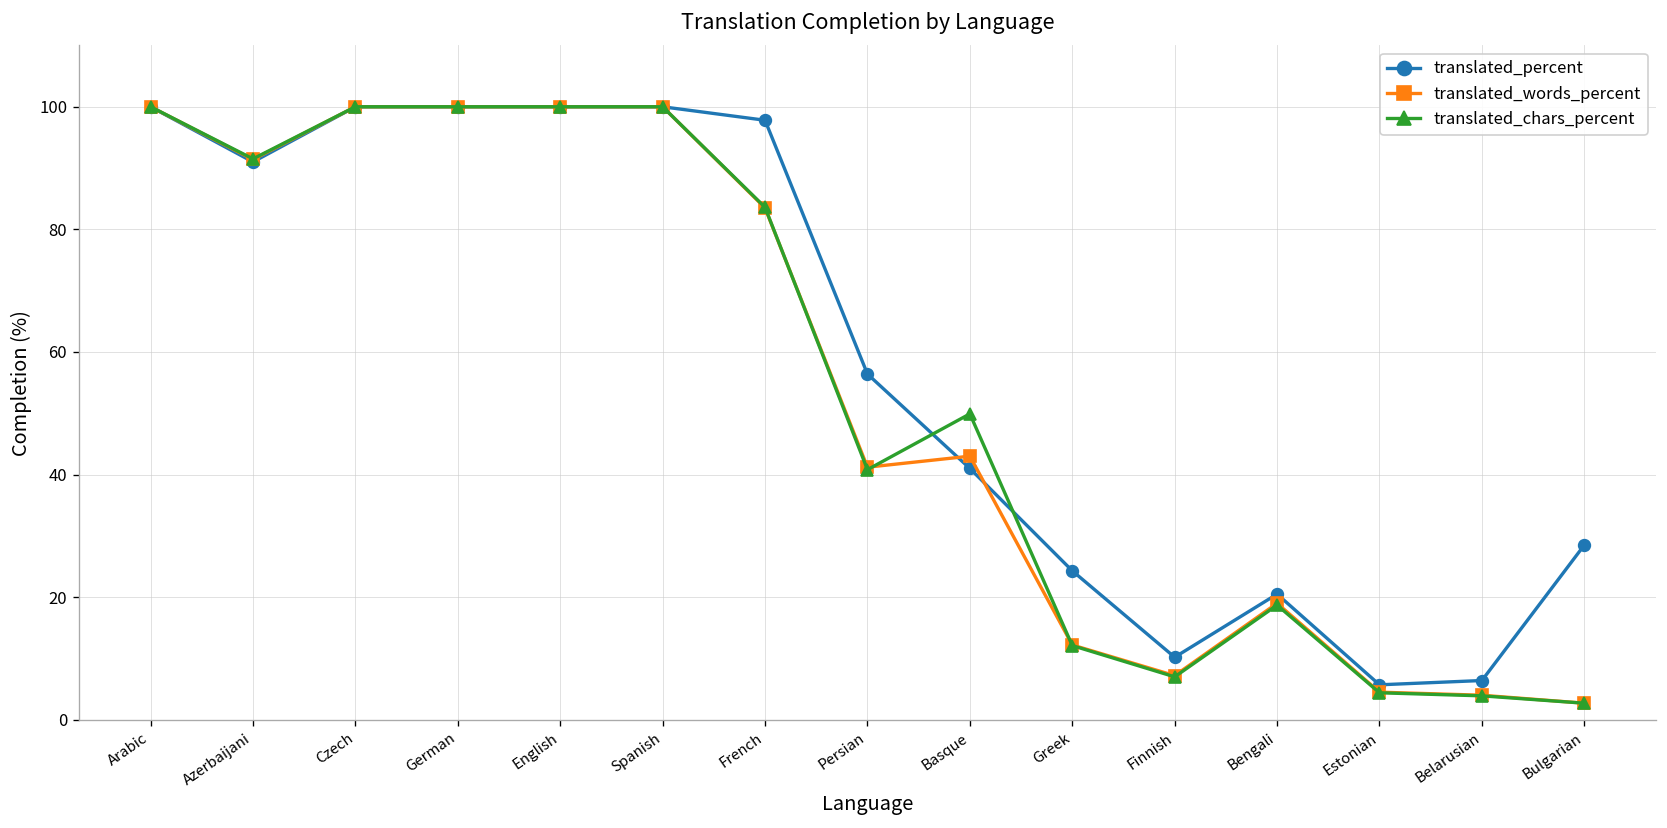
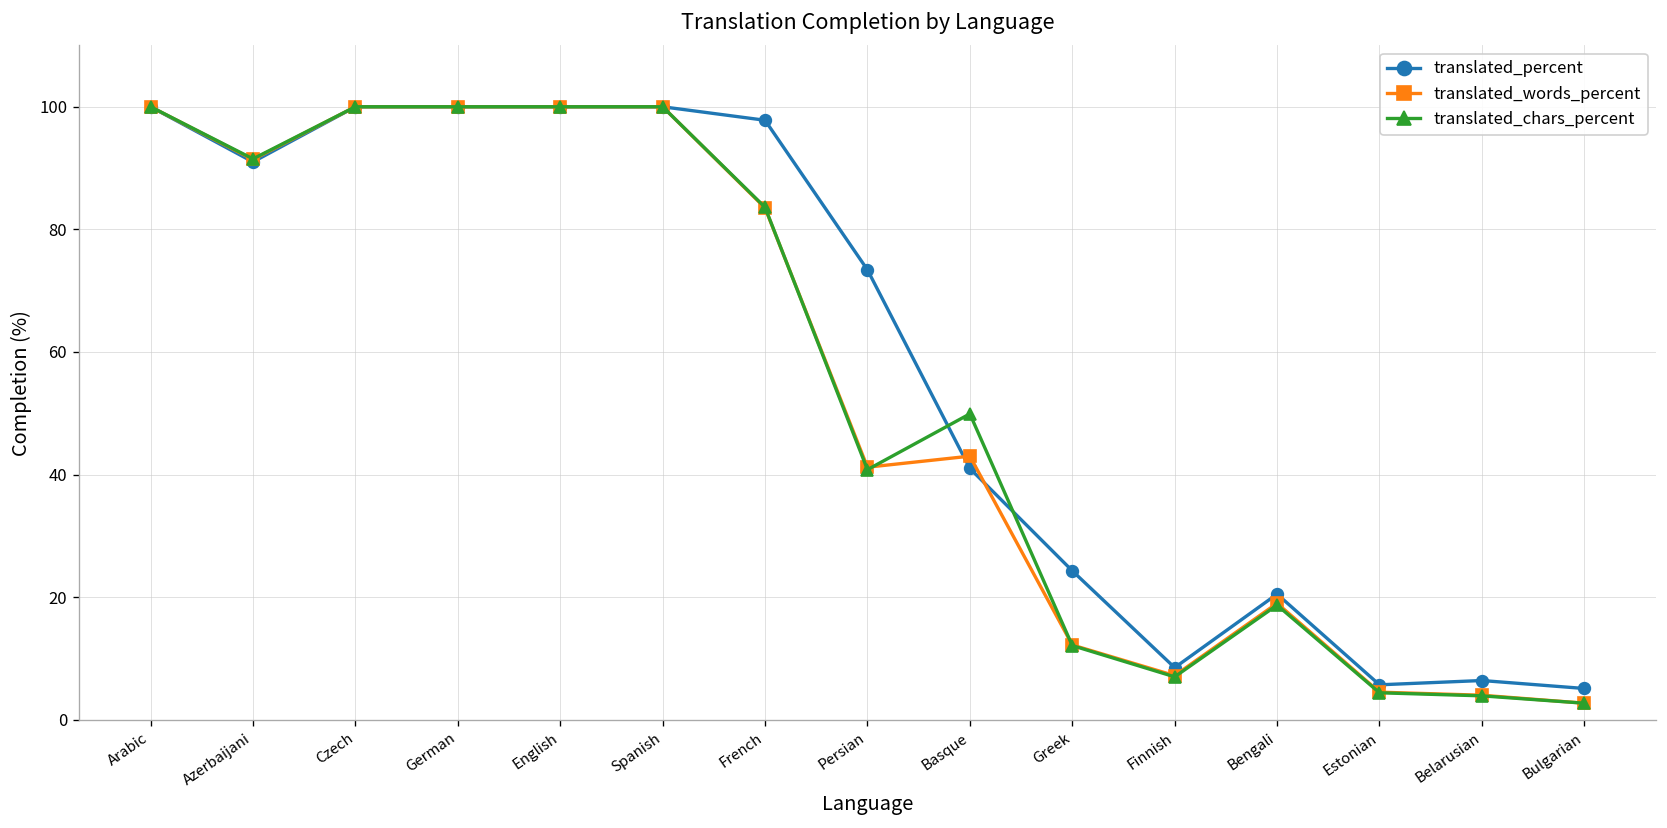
translated_percent, Persian: 56 -> 73
translated_percent, Finnish: 10 -> 9
translated_percent, Bulgarian: 29 -> 5
